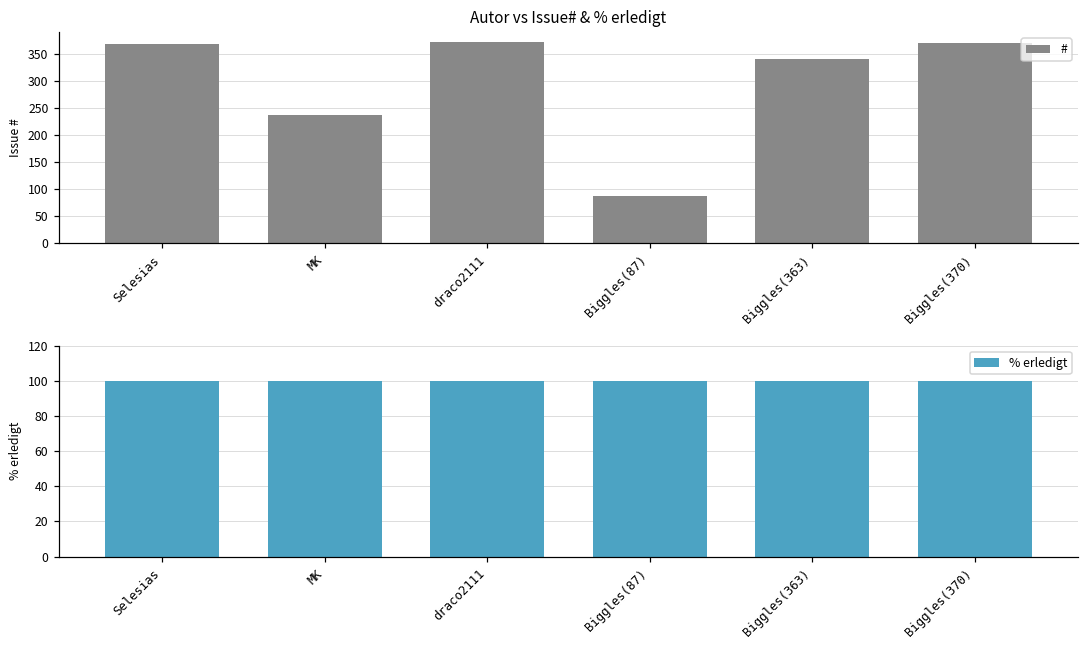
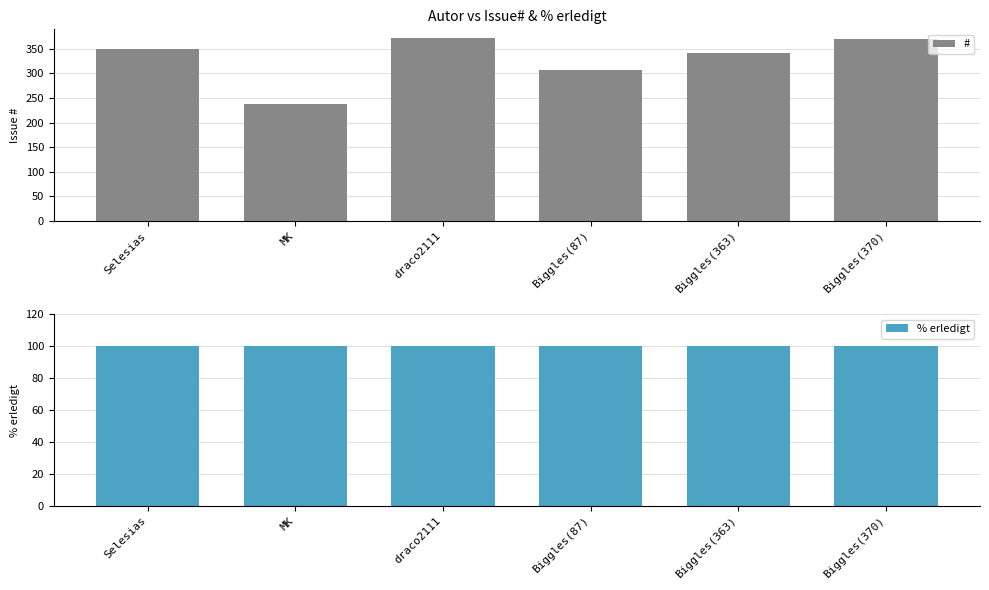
Autor vs Issue# & % erledigt, Selesias: 370 -> 350
Autor vs Issue# & % erledigt, Biggles(87): 90 -> 310
